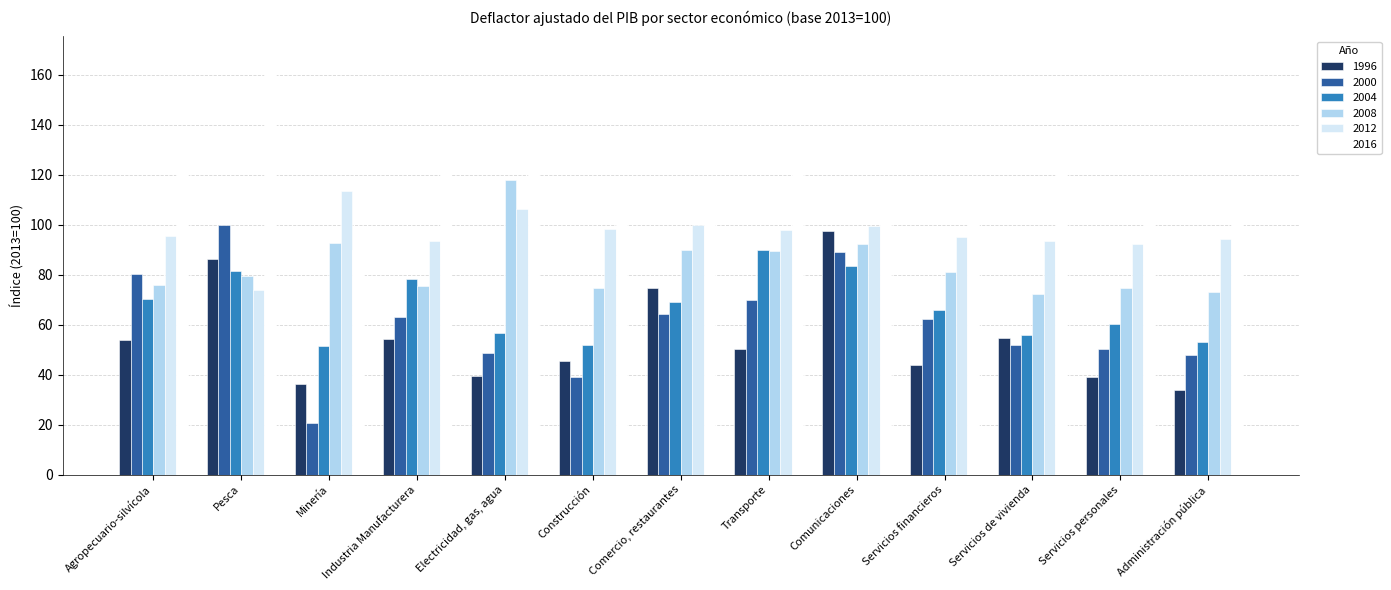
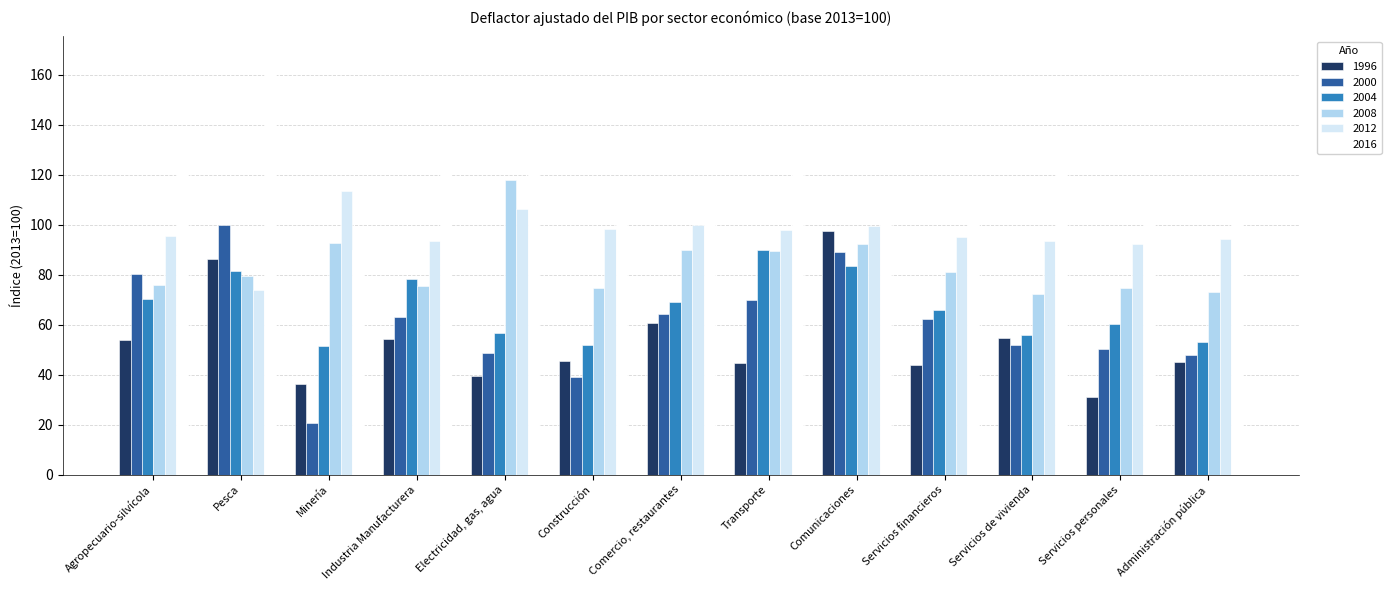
1996, Comercio, restaurantes: 75 -> 61
1996, Transporte: 50 -> 45
1996, Servicios personales: 39 -> 31
1996, Administración pública: 34 -> 45
